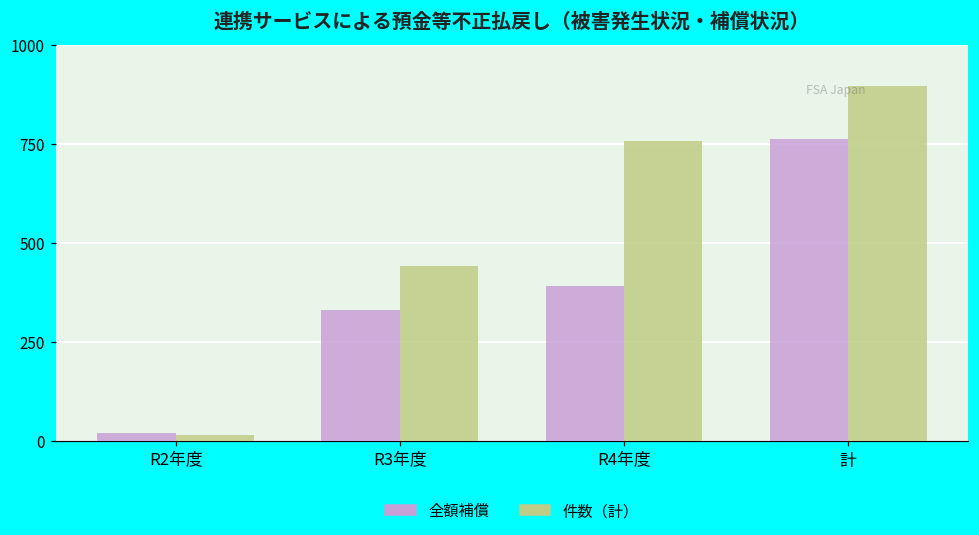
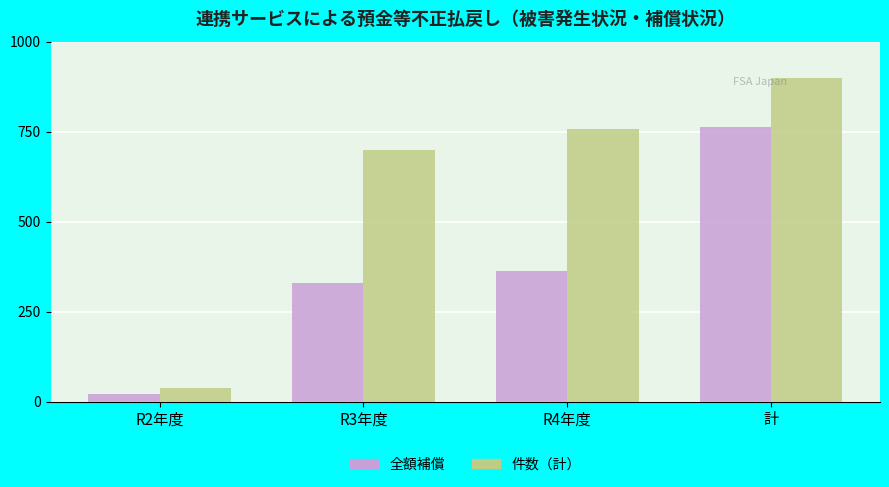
件数（計）, R2年度: 20 -> 40
件数（計）, R3年度: 440 -> 700
全額補償, R4年度: 390 -> 360
